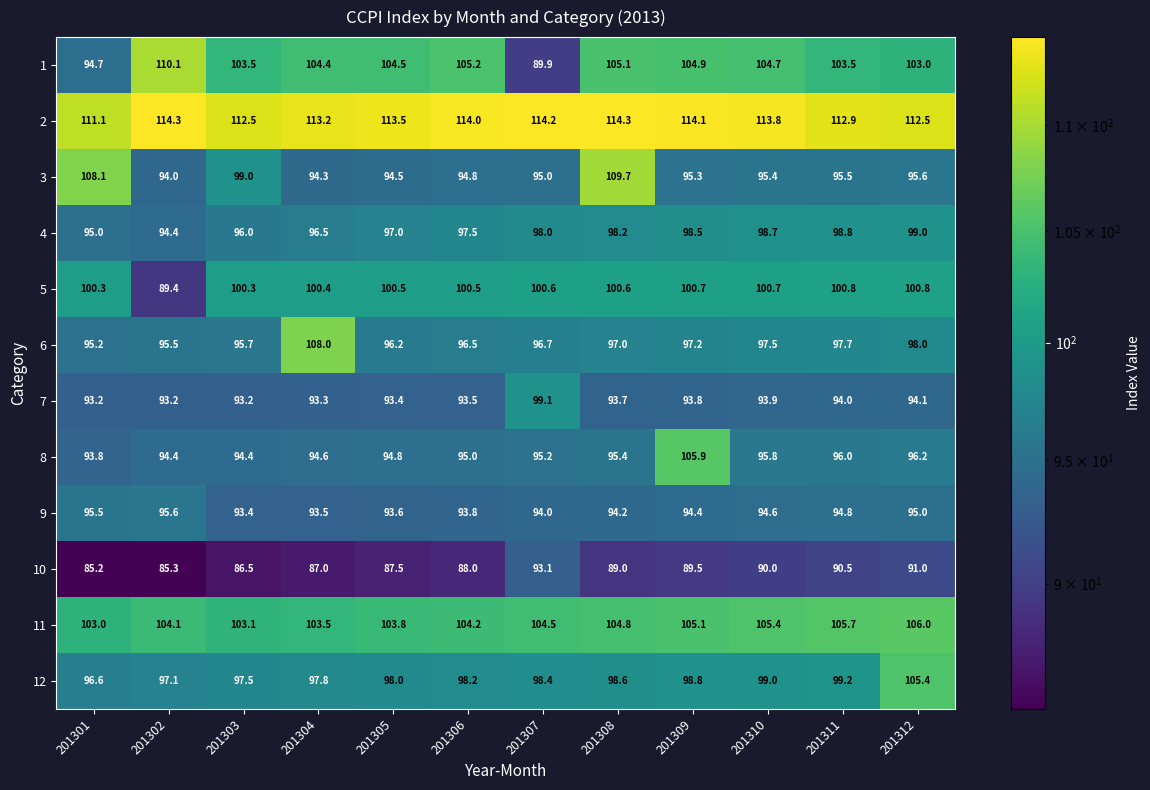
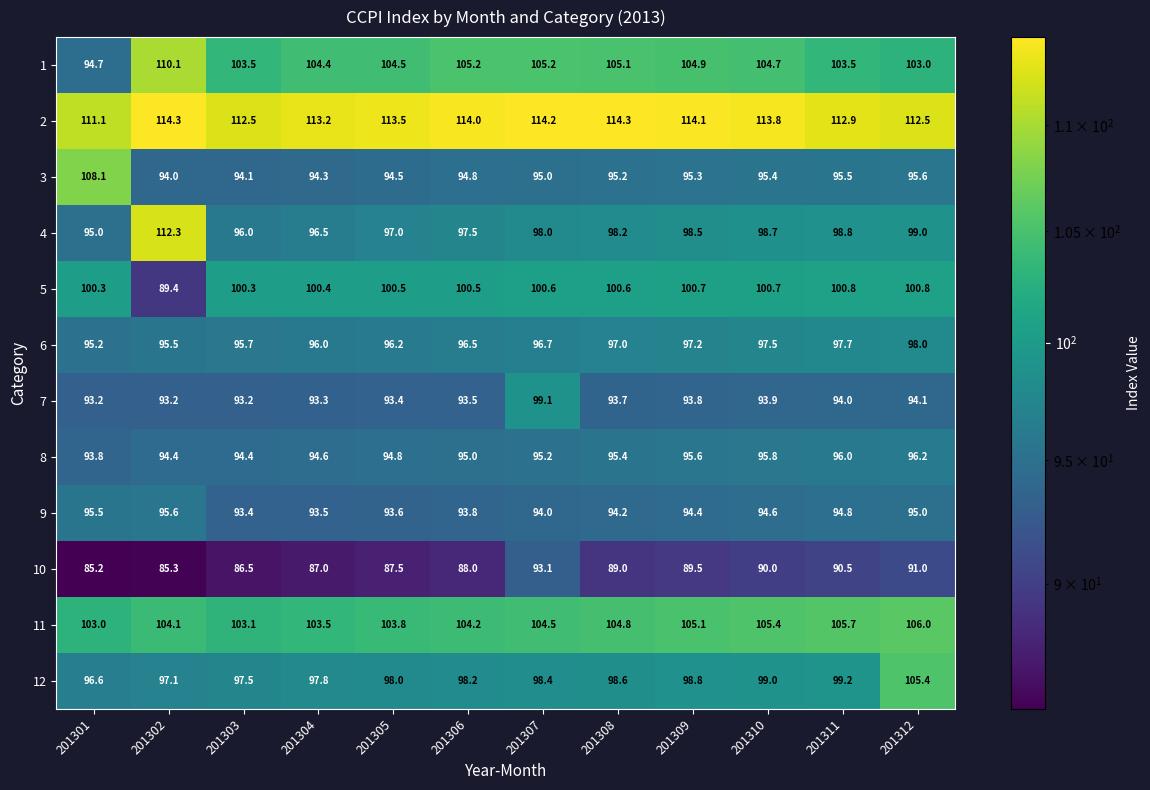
1, 201307: 89.9 -> 105.2
3, 201303: 99.0 -> 94.1
3, 201308: 109.7 -> 95.2
4, 201302: 94.4 -> 112.3
6, 201304: 108.0 -> 96.0
8, 201309: 105.9 -> 95.6
